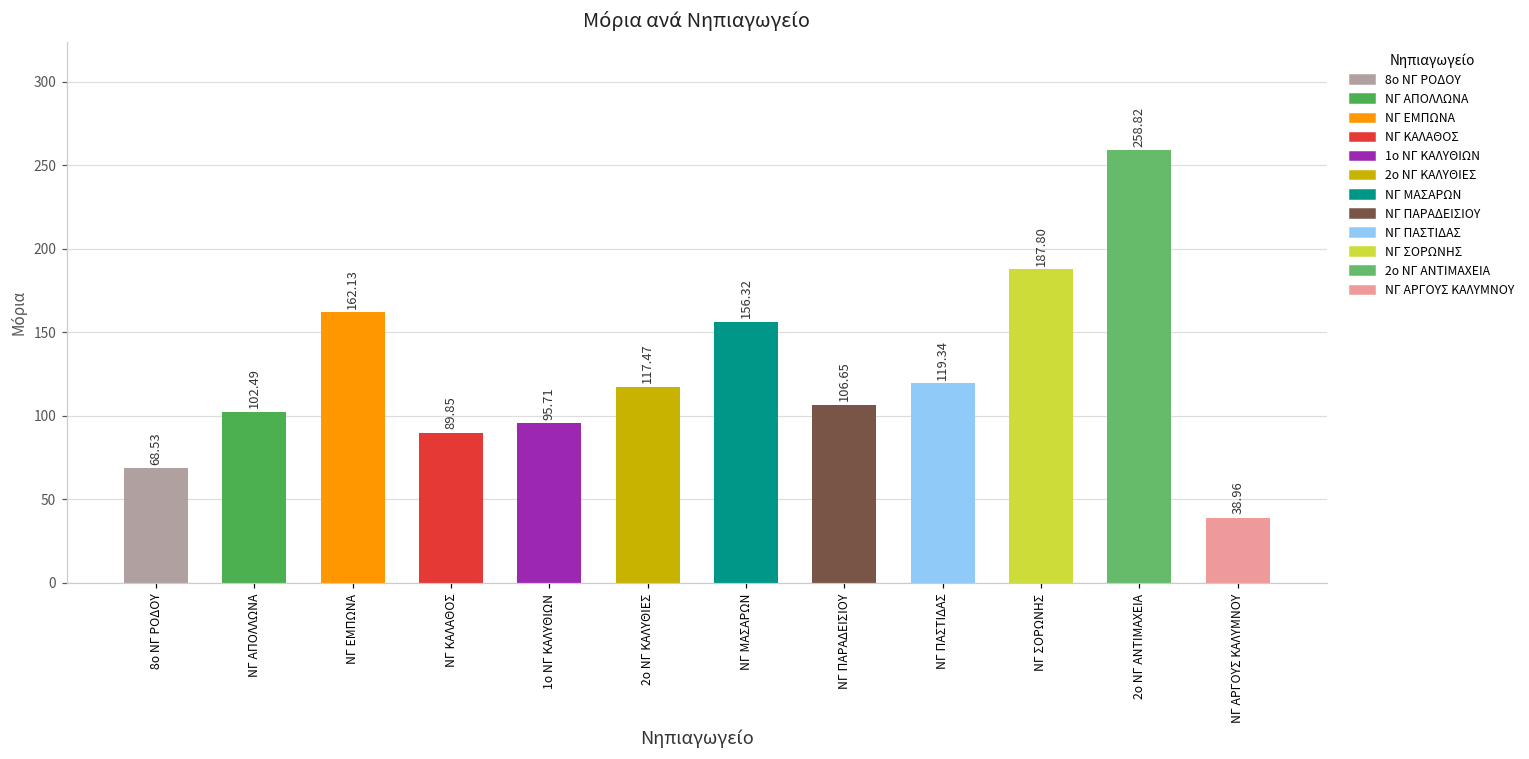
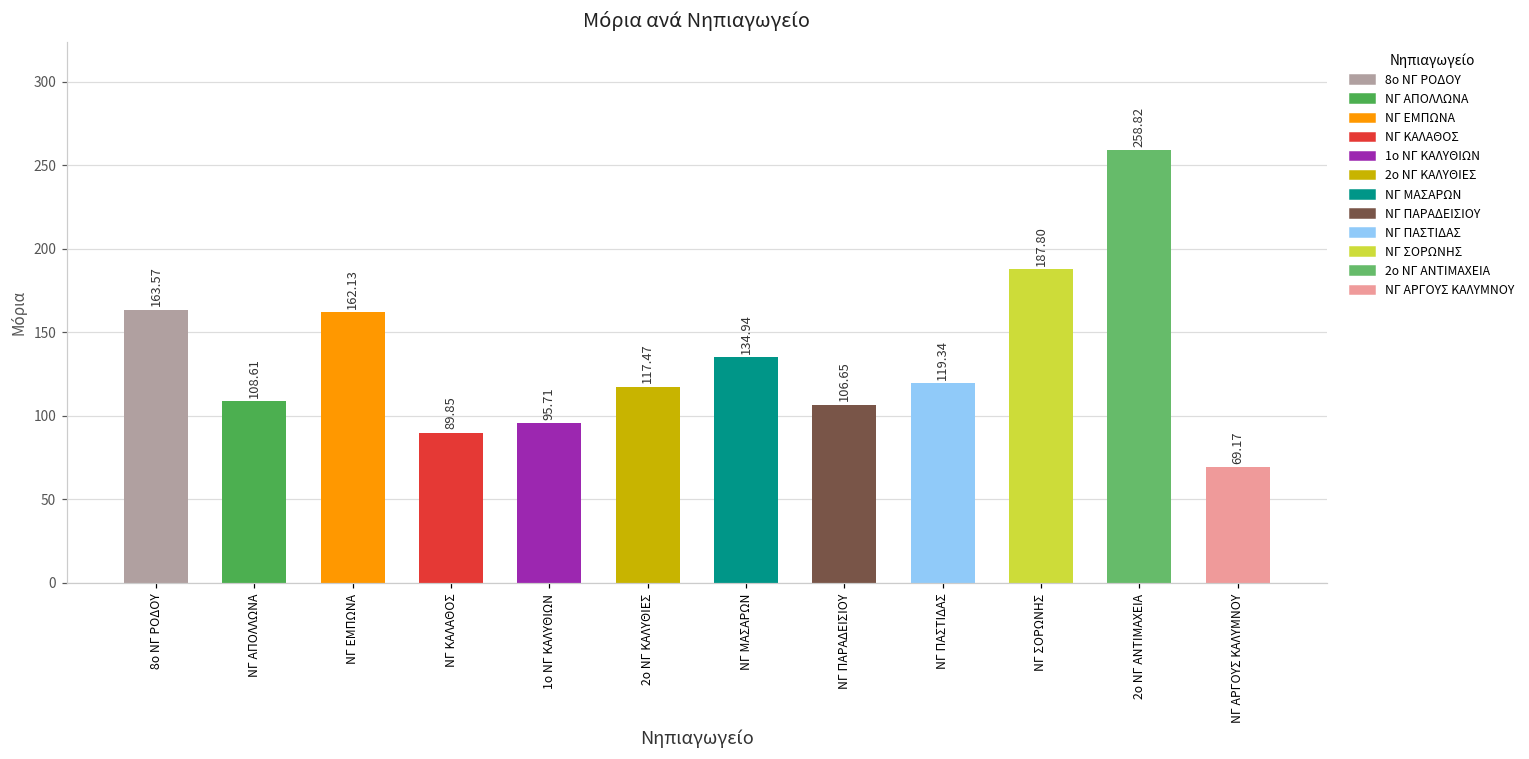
8ο ΝΓ ΡΟΔΟΥ: 68.53 -> 163.57
ΝΓ ΑΠΟΛΛΩΝΑ: 102.49 -> 108.61
ΝΓ ΜΑΣΑΡΩΝ: 156.32 -> 134.94
ΝΓ ΑΡΓΟΥΣ ΚΑΛΥΜΝΟΥ: 38.96 -> 69.17
